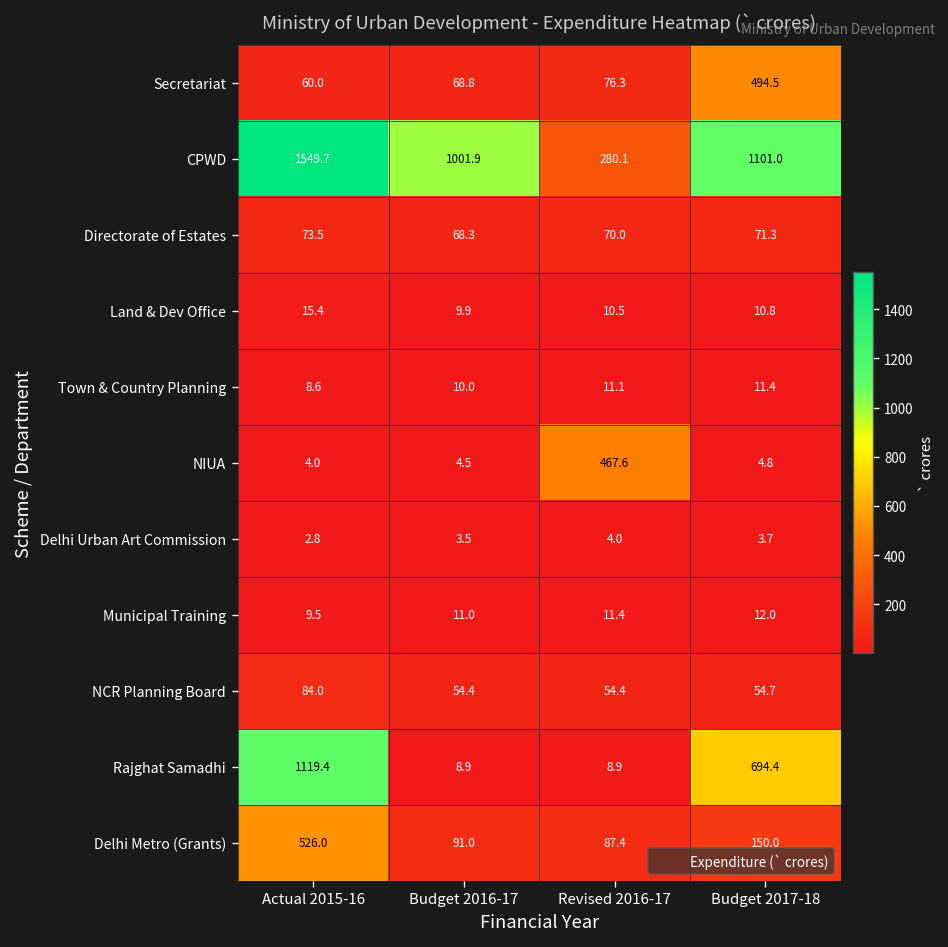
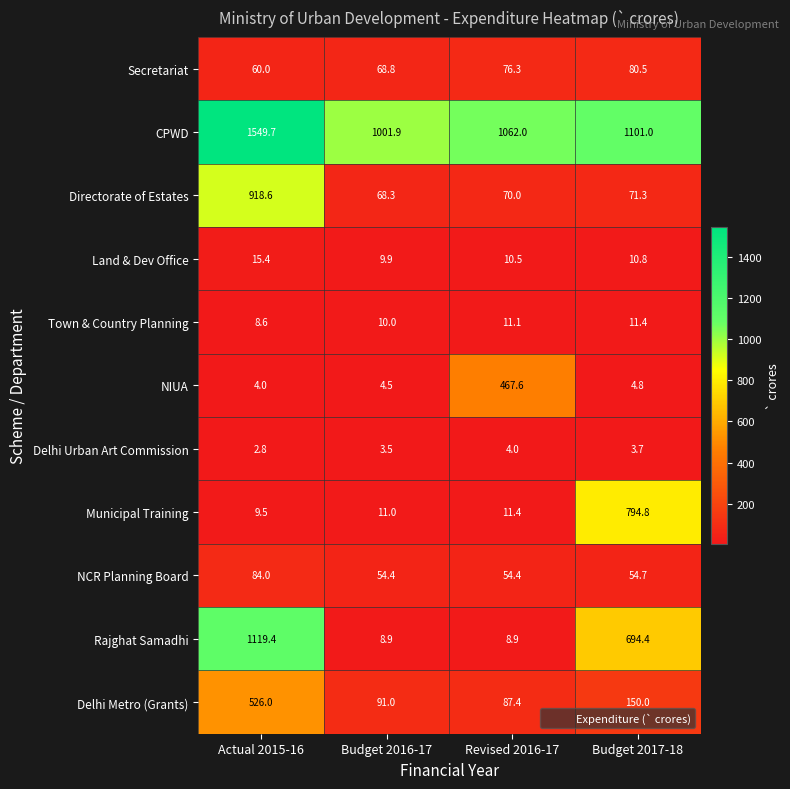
Secretariat, Budget 2017-18: 494.5 -> 80.5
CPWD, Revised 2016-17: 280.1 -> 1062.0
Directorate of Estates, Actual 2015-16: 73.5 -> 918.6
Municipal Training, Budget 2017-18: 12.0 -> 794.8
